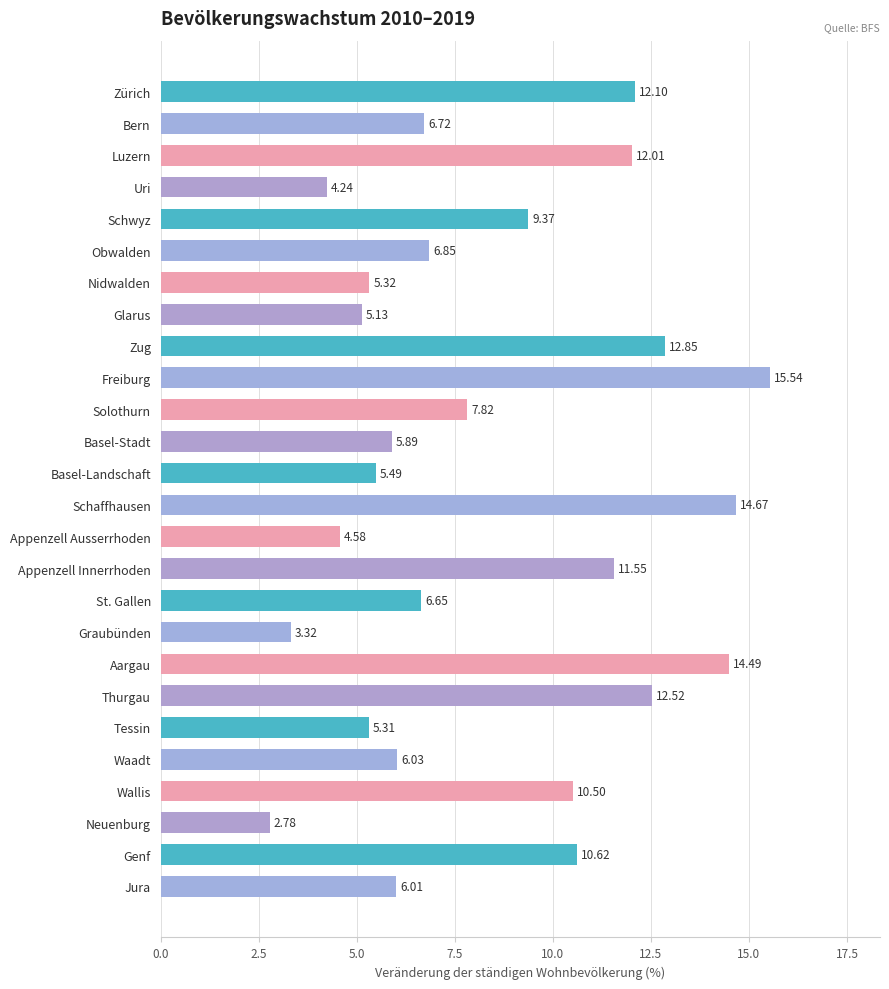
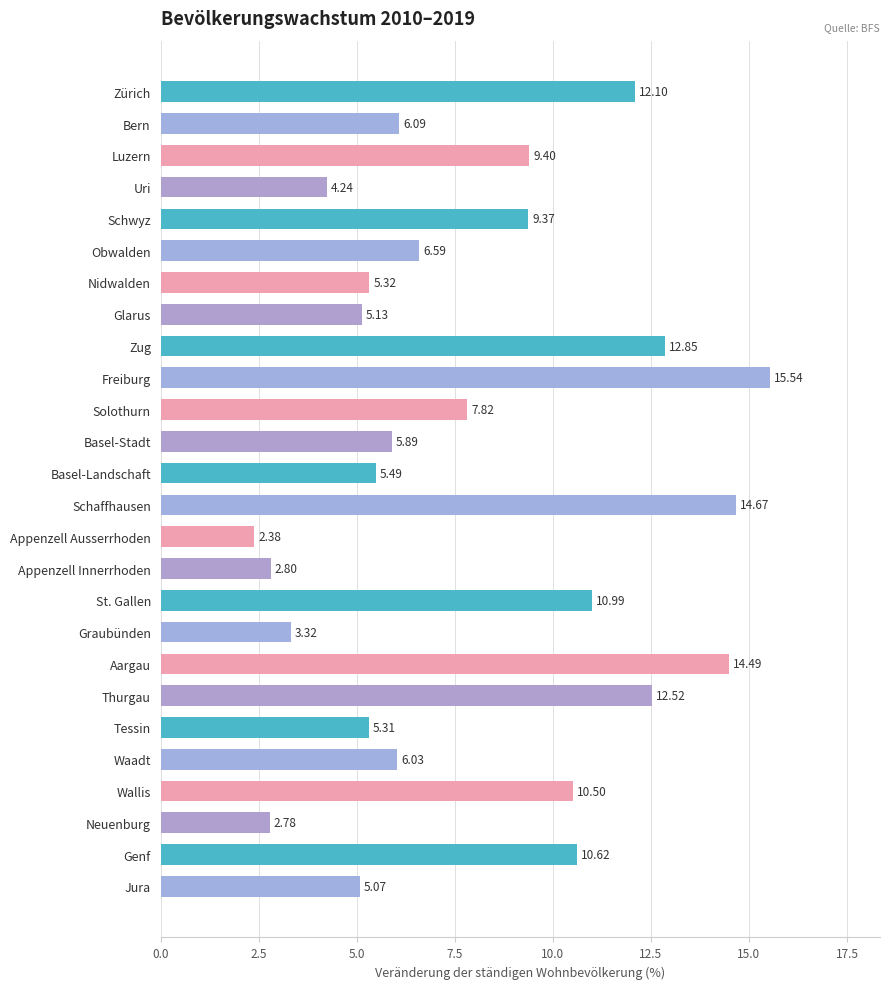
Bern: 6.72 -> 6.09
Luzern: 12.01 -> 9.40
Obwalden: 6.85 -> 6.59
Appenzell Ausserrhoden: 4.58 -> 2.38
Appenzell Innerrhoden: 11.55 -> 2.80
St. Gallen: 6.65 -> 10.99
Jura: 6.01 -> 5.07
